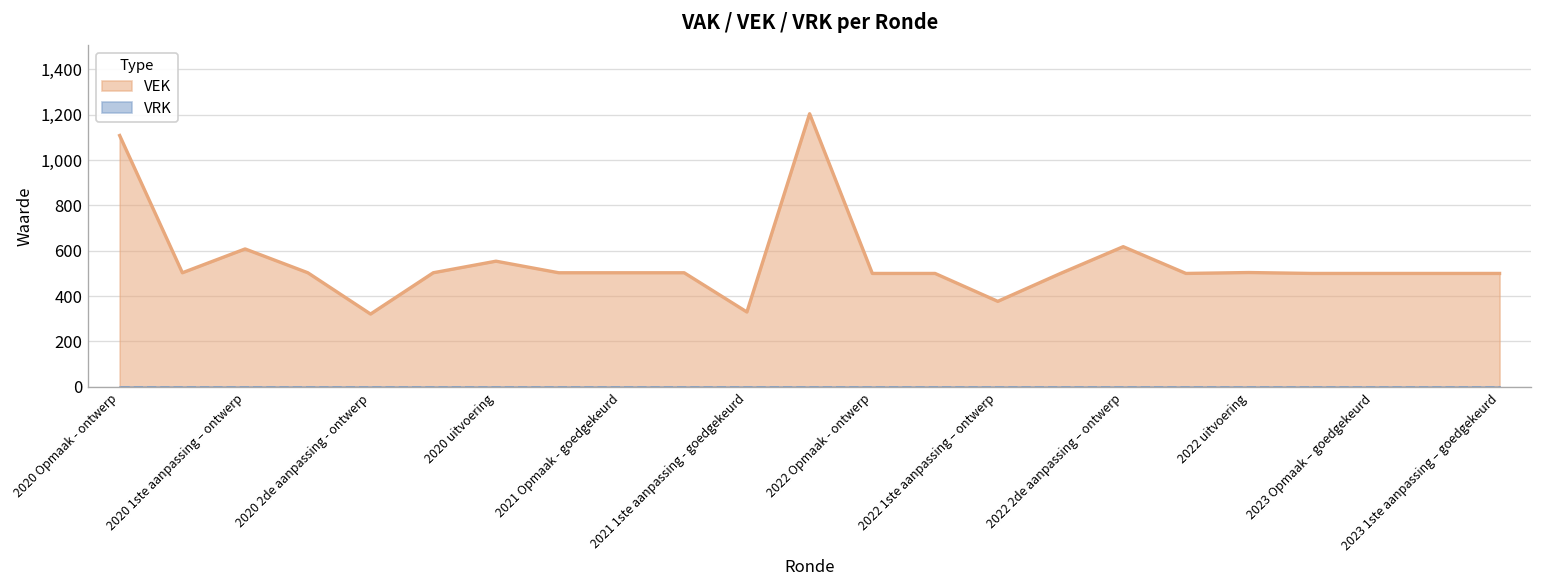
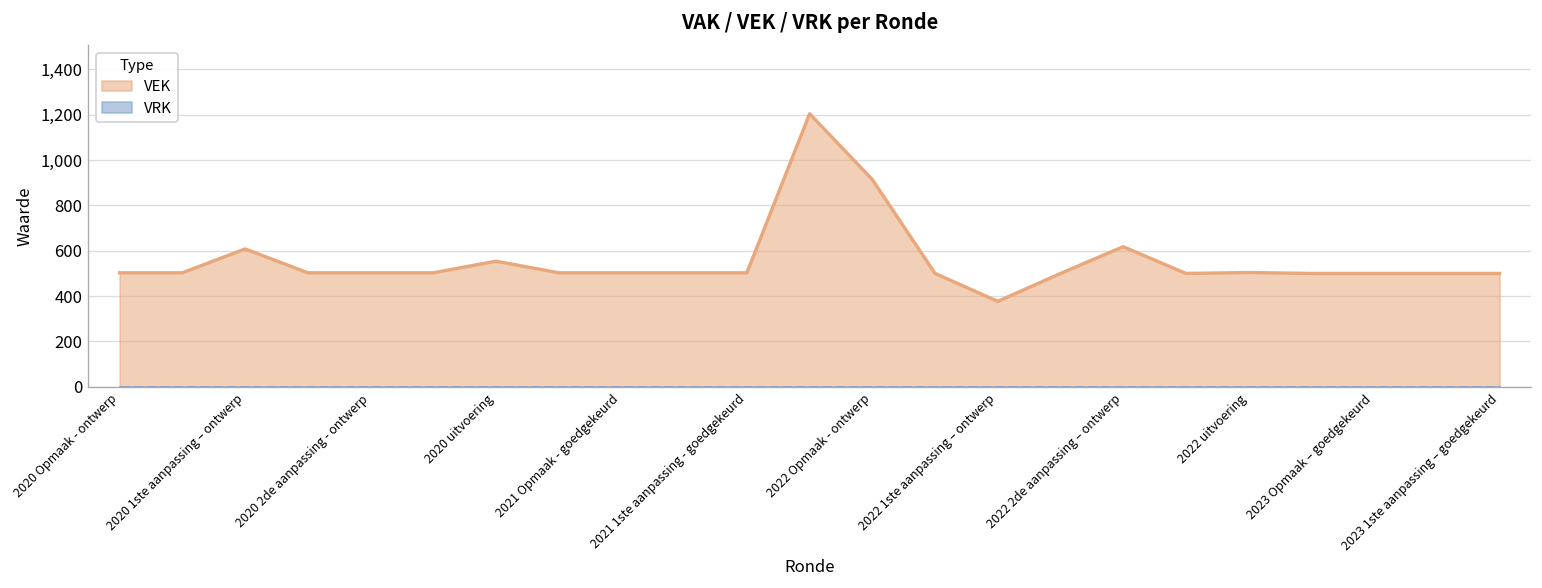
VEK, 2020 Opmaak - ontwerp: 1,110 -> 500
VEK, 2020 2de aanpassing - ontwerp: 320 -> 500
VEK, 2021 1ste aanpassing - goedgekeurd: 330 -> 500
VEK, 2022 Opmaak - ontwerp: 500 -> 910
